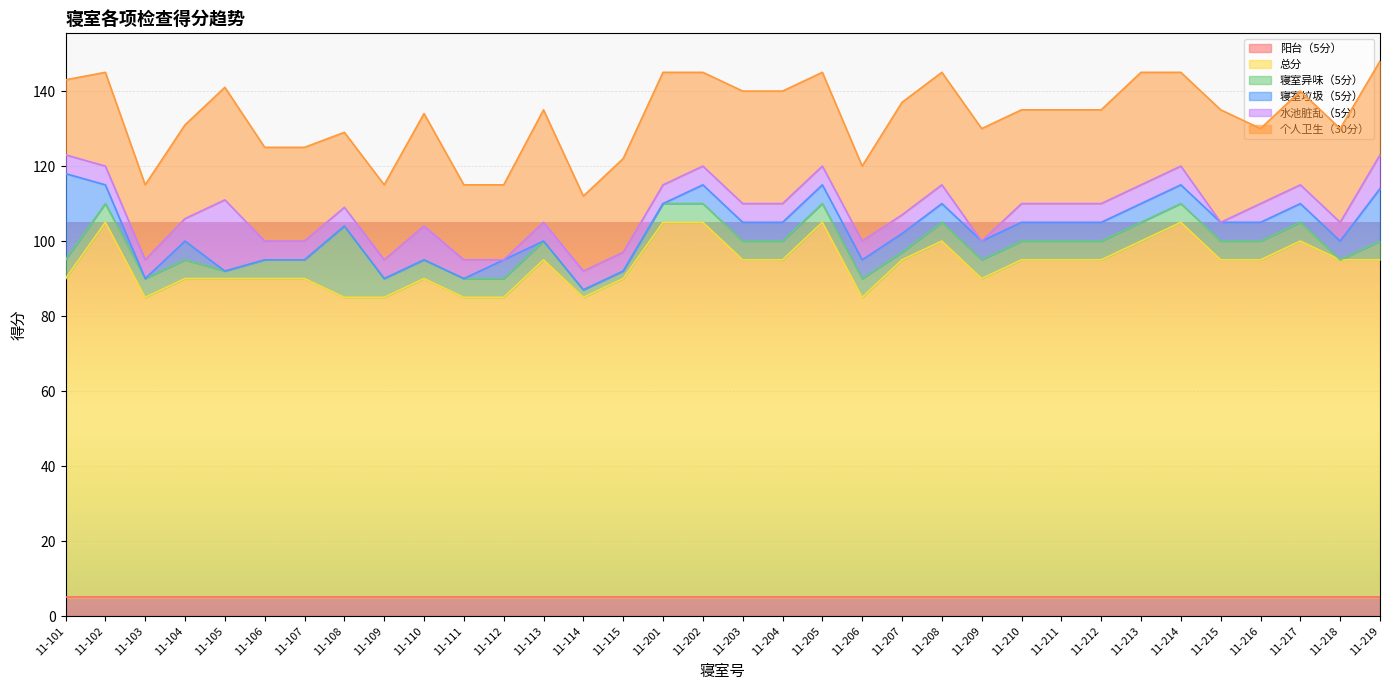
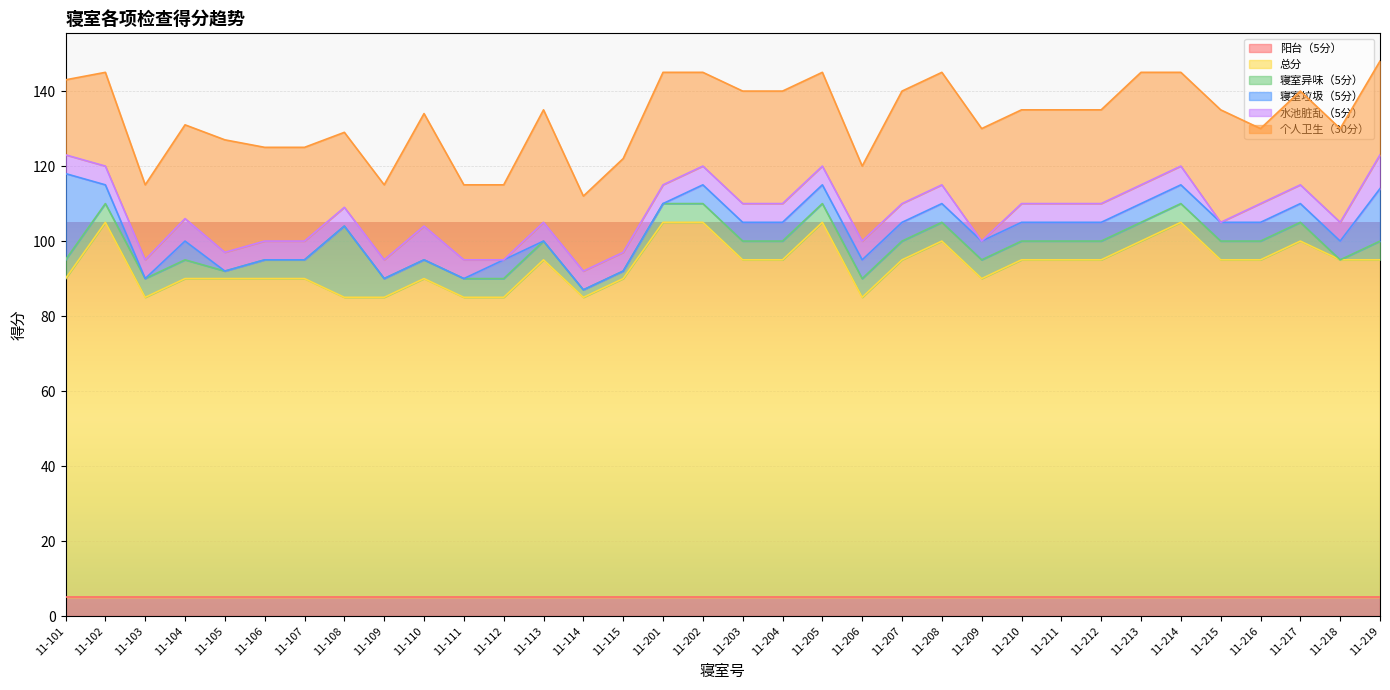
水池脏乱（5分）, 11-105: 19 -> 5
寝室异味（5分）, 11-207: 2 -> 5
